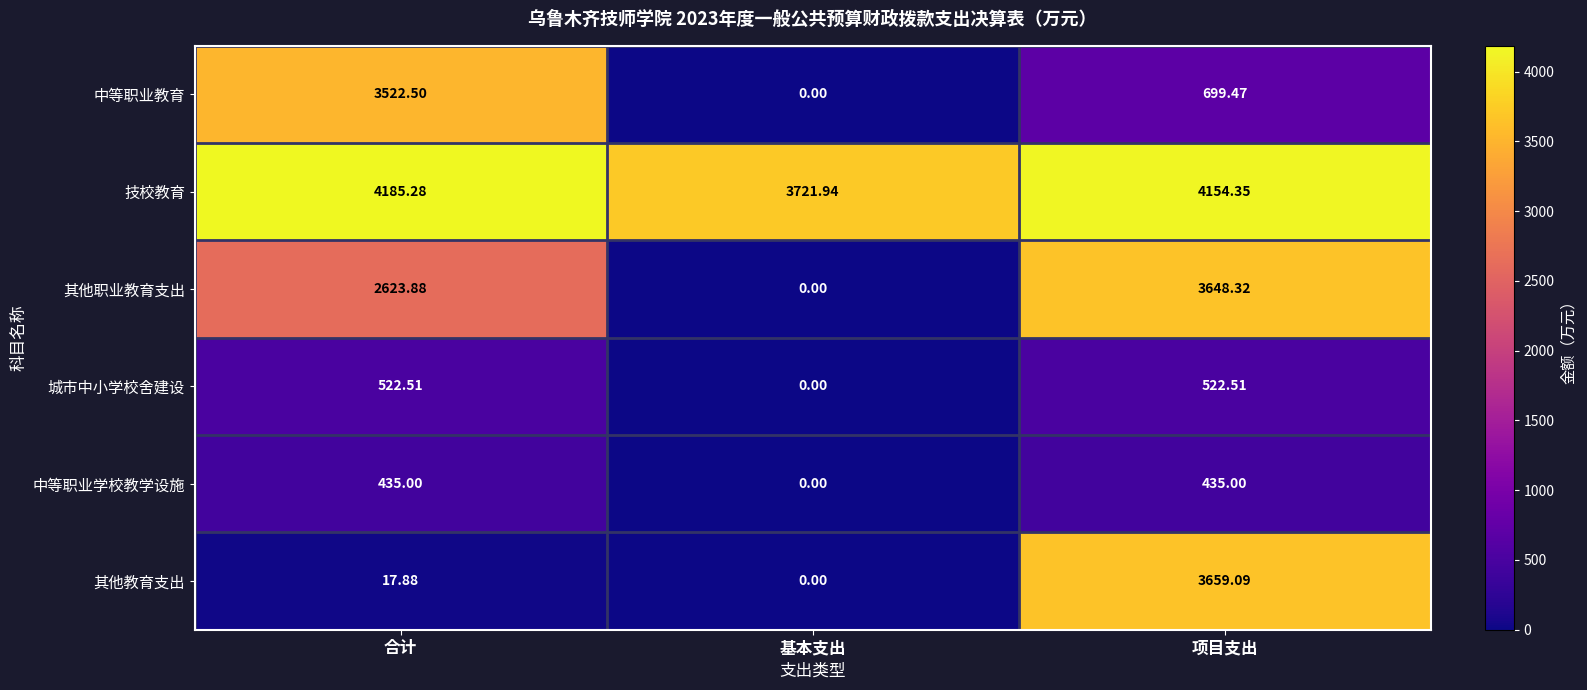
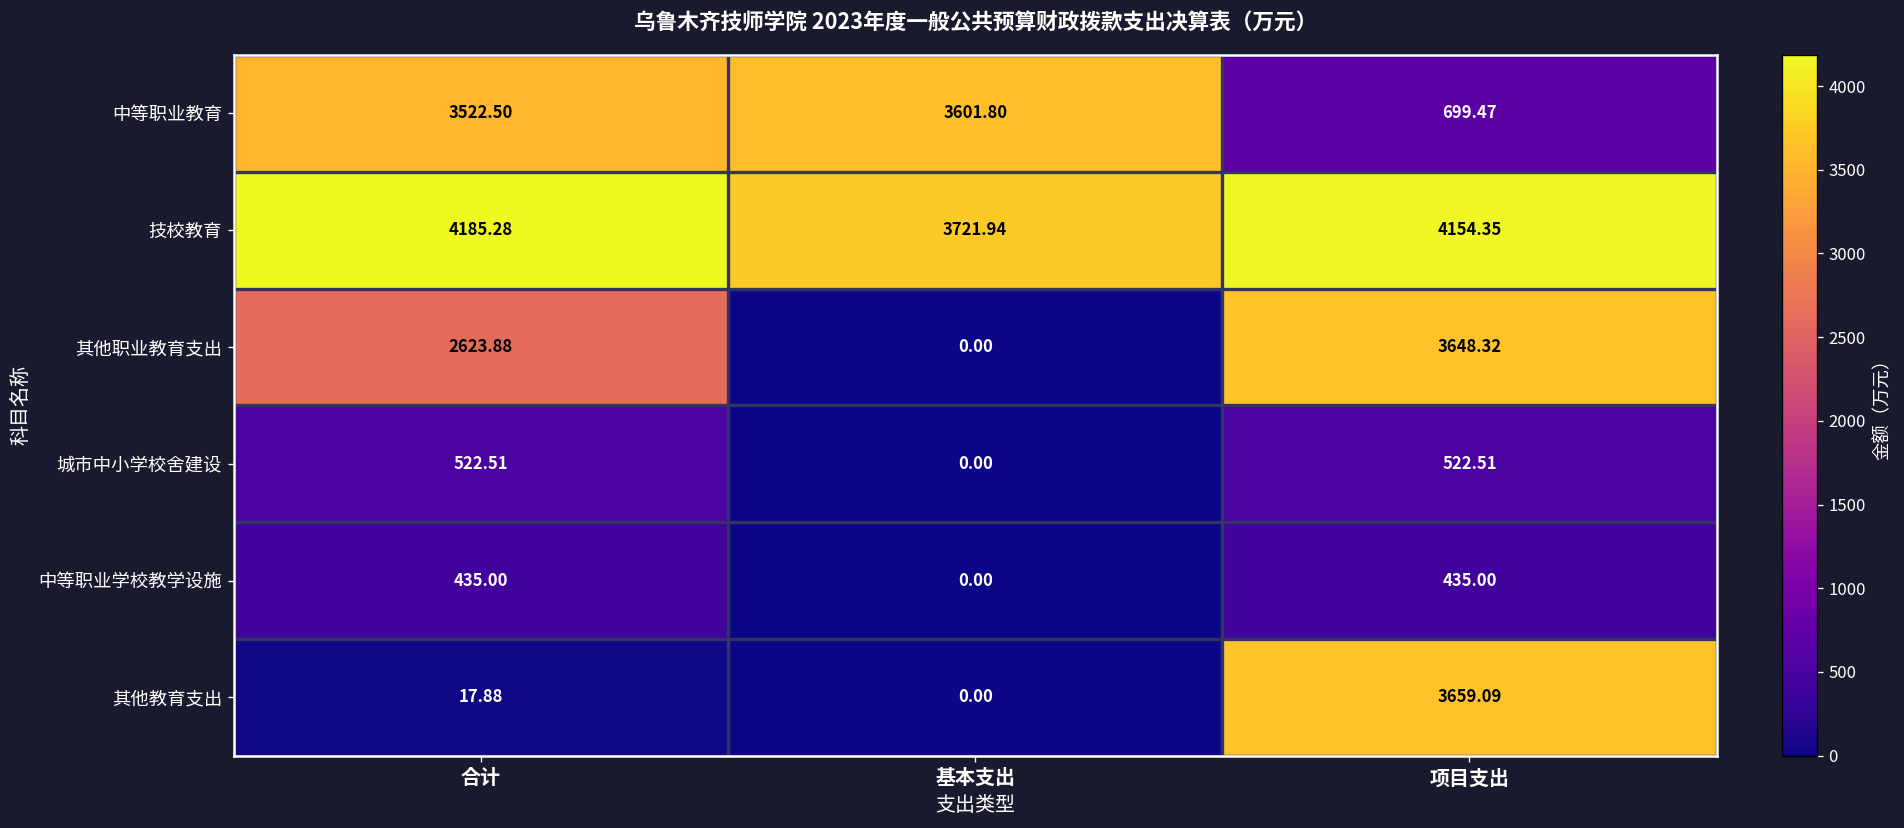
中等职业教育, 基本支出: 0.00 -> 3601.80
